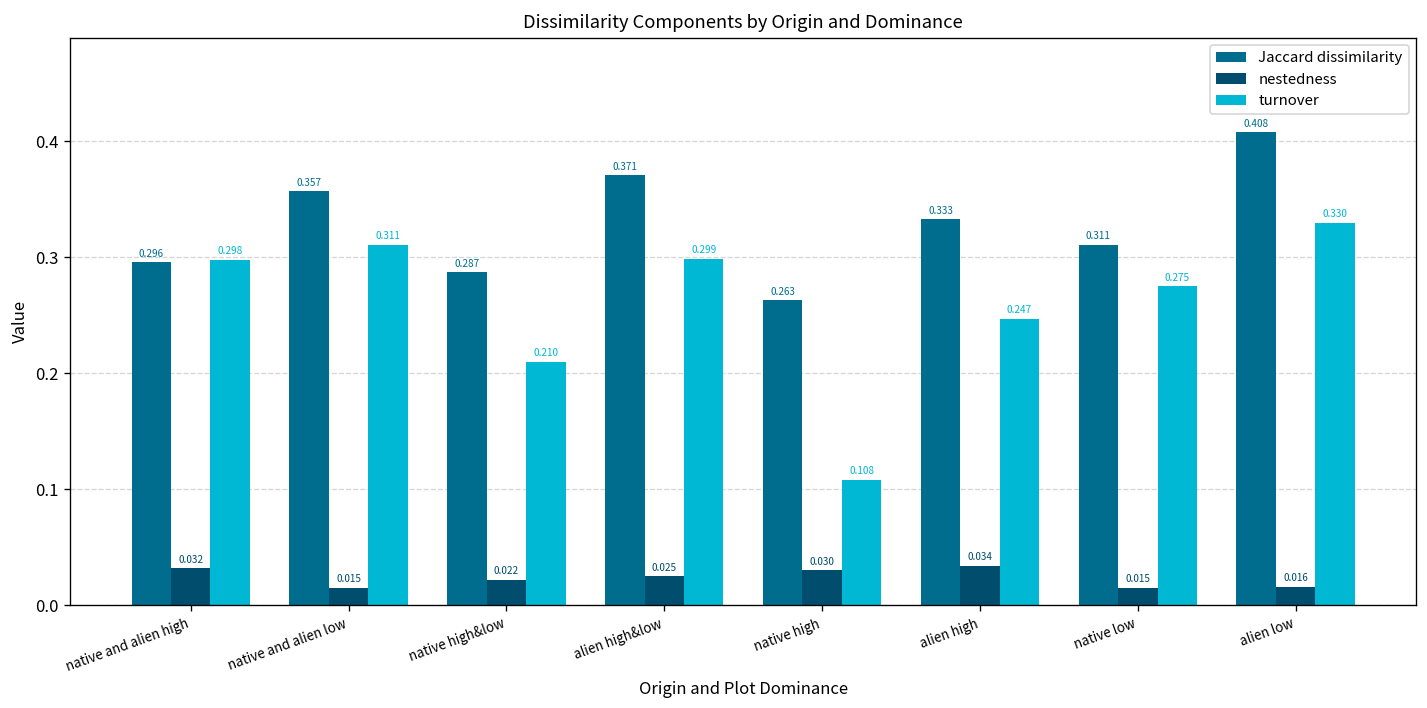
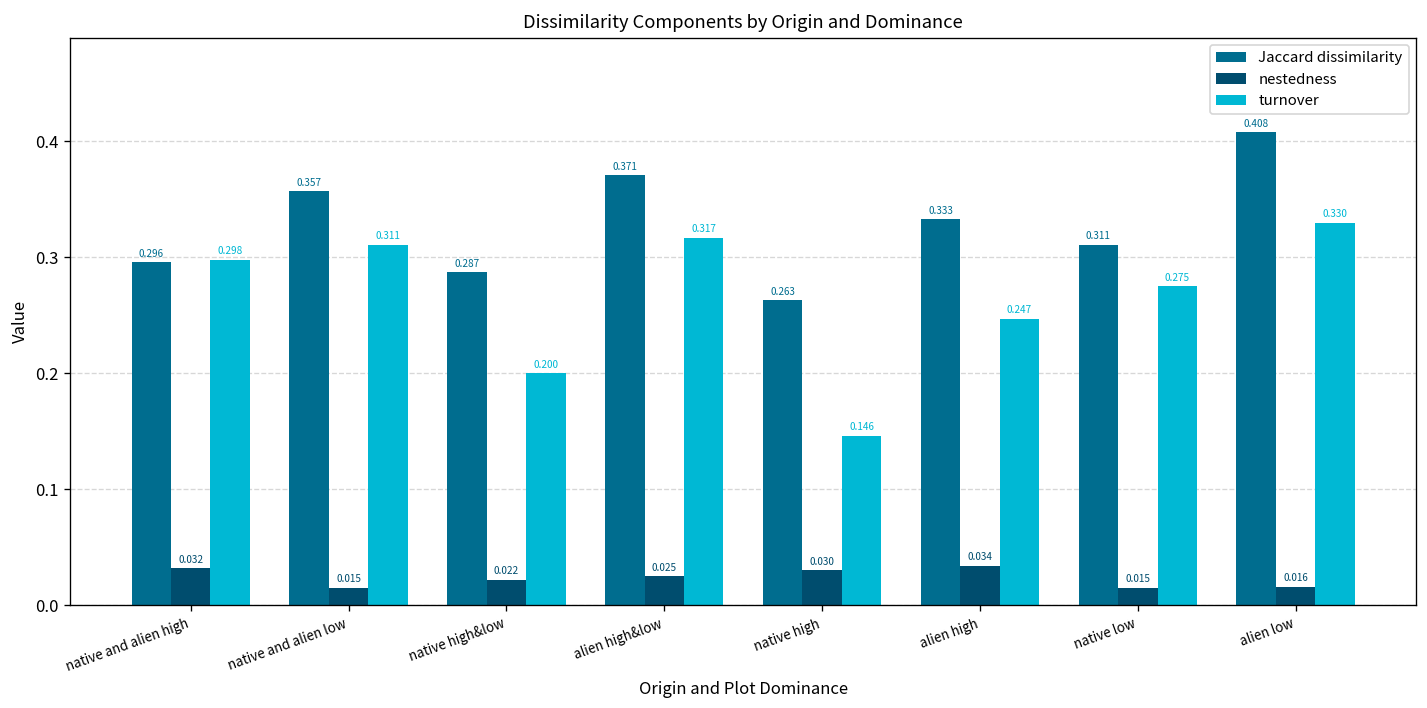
turnover, native high&low: 0.210 -> 0.200
turnover, alien high&low: 0.299 -> 0.317
turnover, native high: 0.108 -> 0.146
